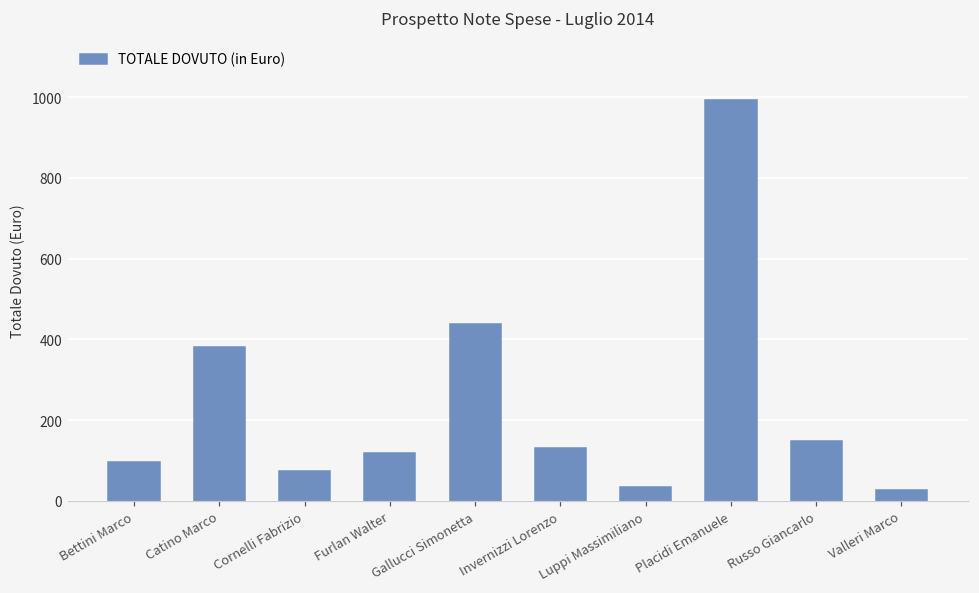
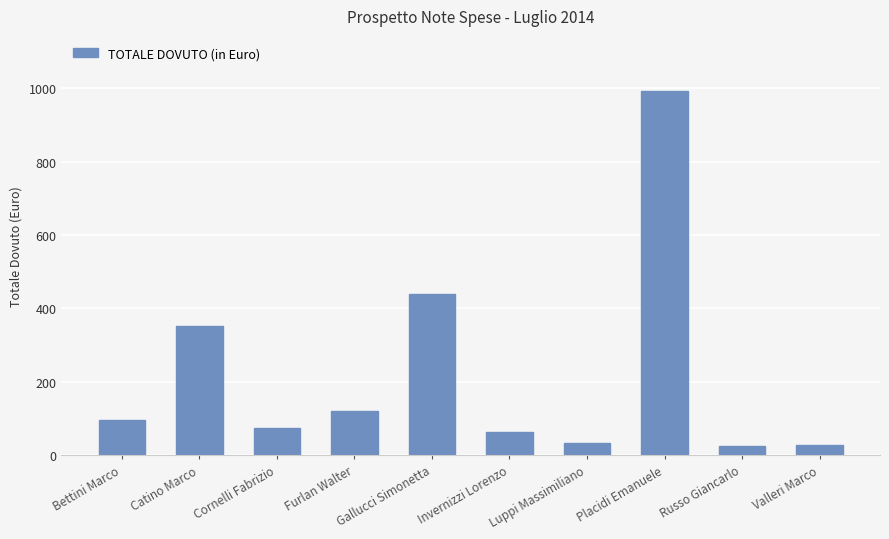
Catino Marco: 380 -> 350
Invernizzi Lorenzo: 130 -> 60
Russo Giancarlo: 150 -> 20
